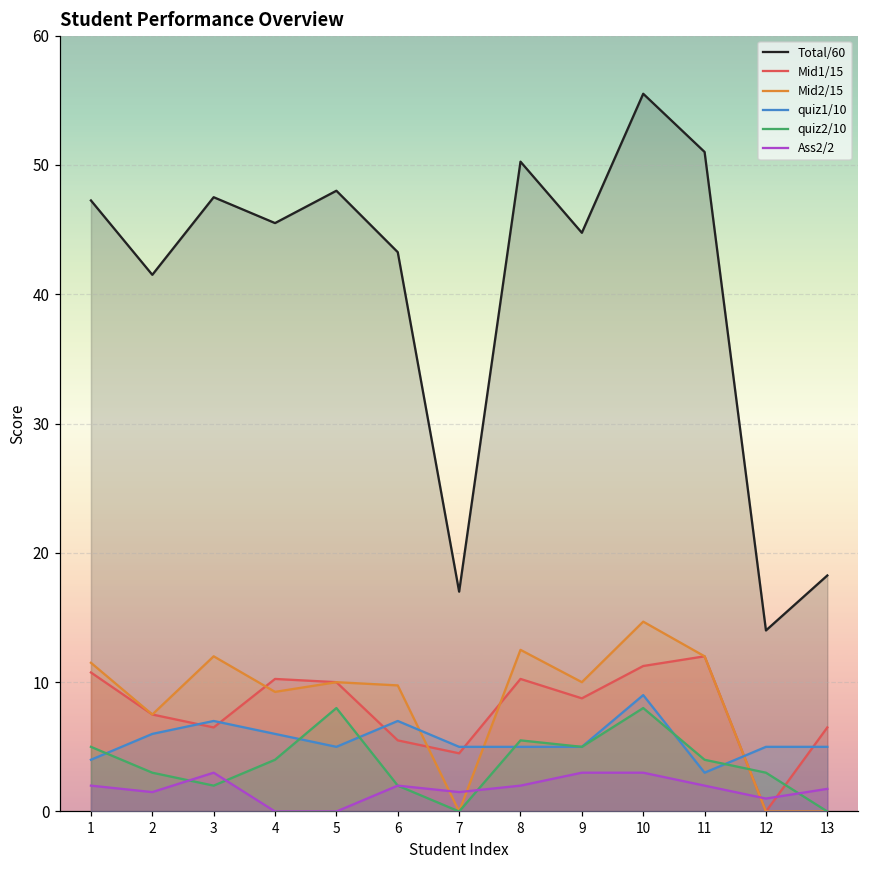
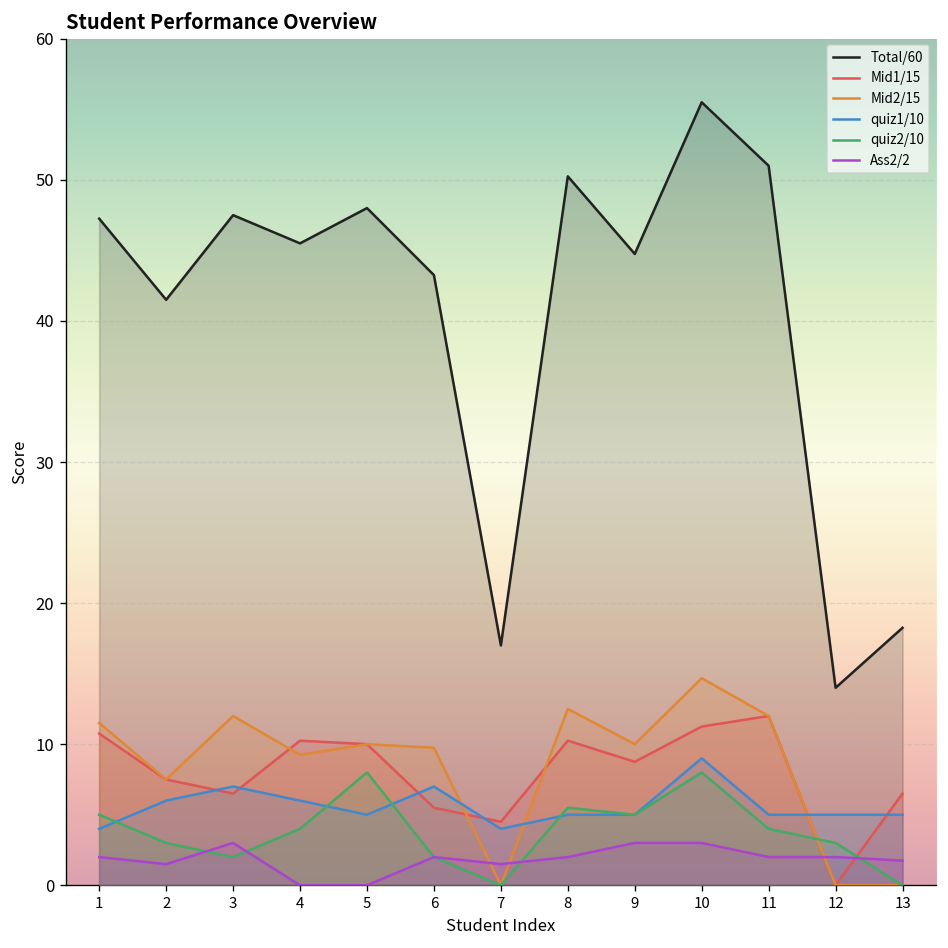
quiz1/10, 7: 5 -> 4
quiz1/10, 11: 3 -> 5
Ass2/2, 12: 1 -> 2
